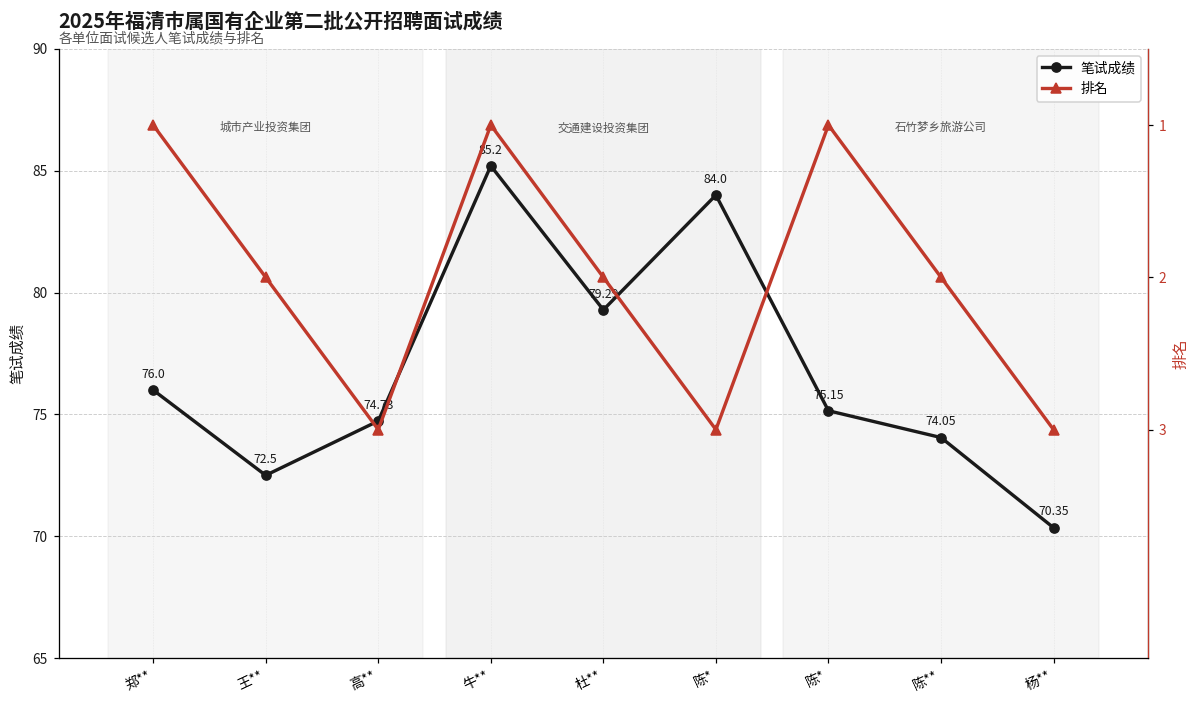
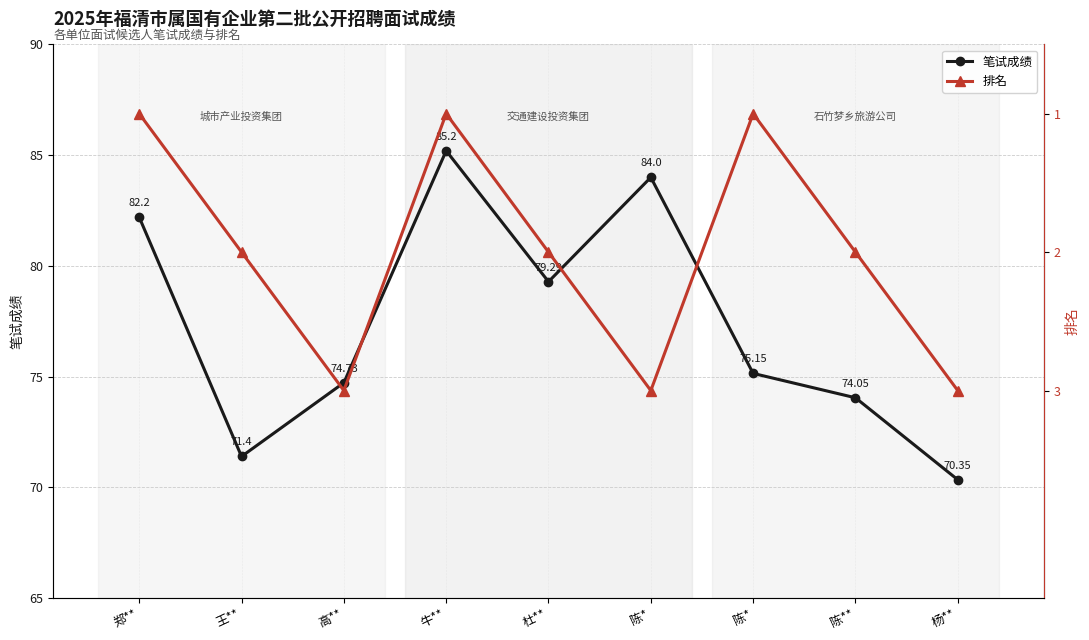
笔试成绩, 郑**: 76.0 -> 82.2
笔试成绩, 王**: 72.5 -> 71.4
